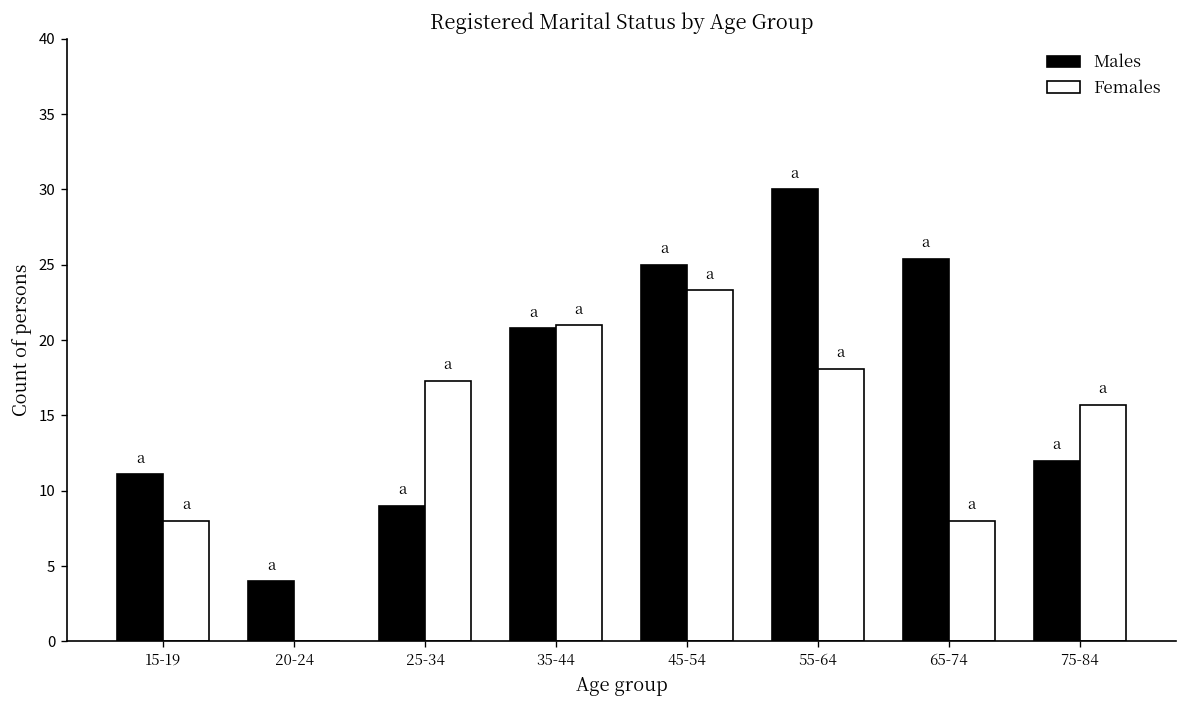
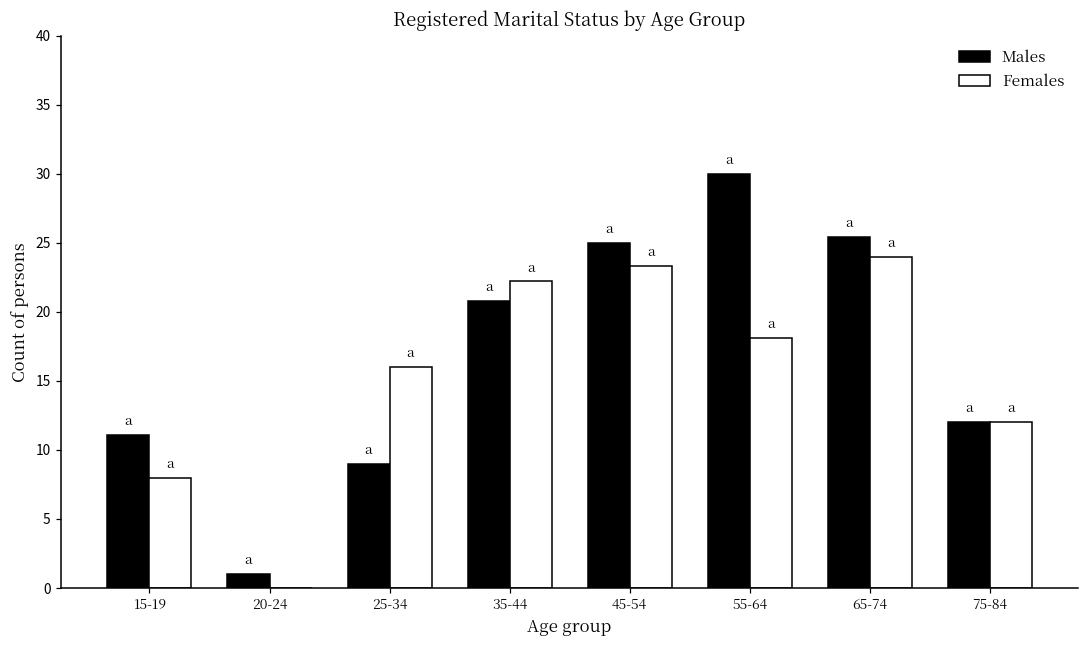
Males, 20-24: 4 -> 1
Females, 25-34: 17.3 -> 16.0
Females, 35-44: 21.0 -> 22.2
Females, 65-74: 8 -> 24
Females, 75-84: 15.7 -> 12.0
